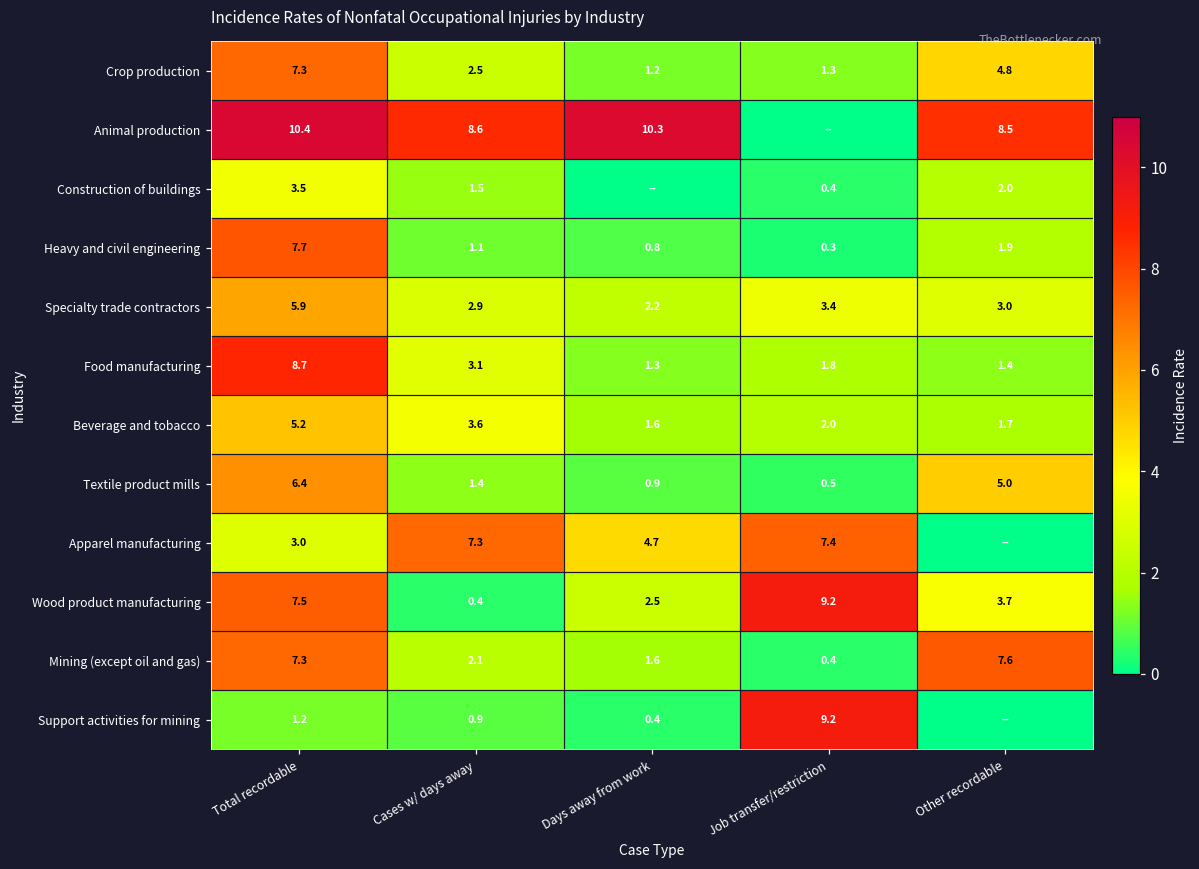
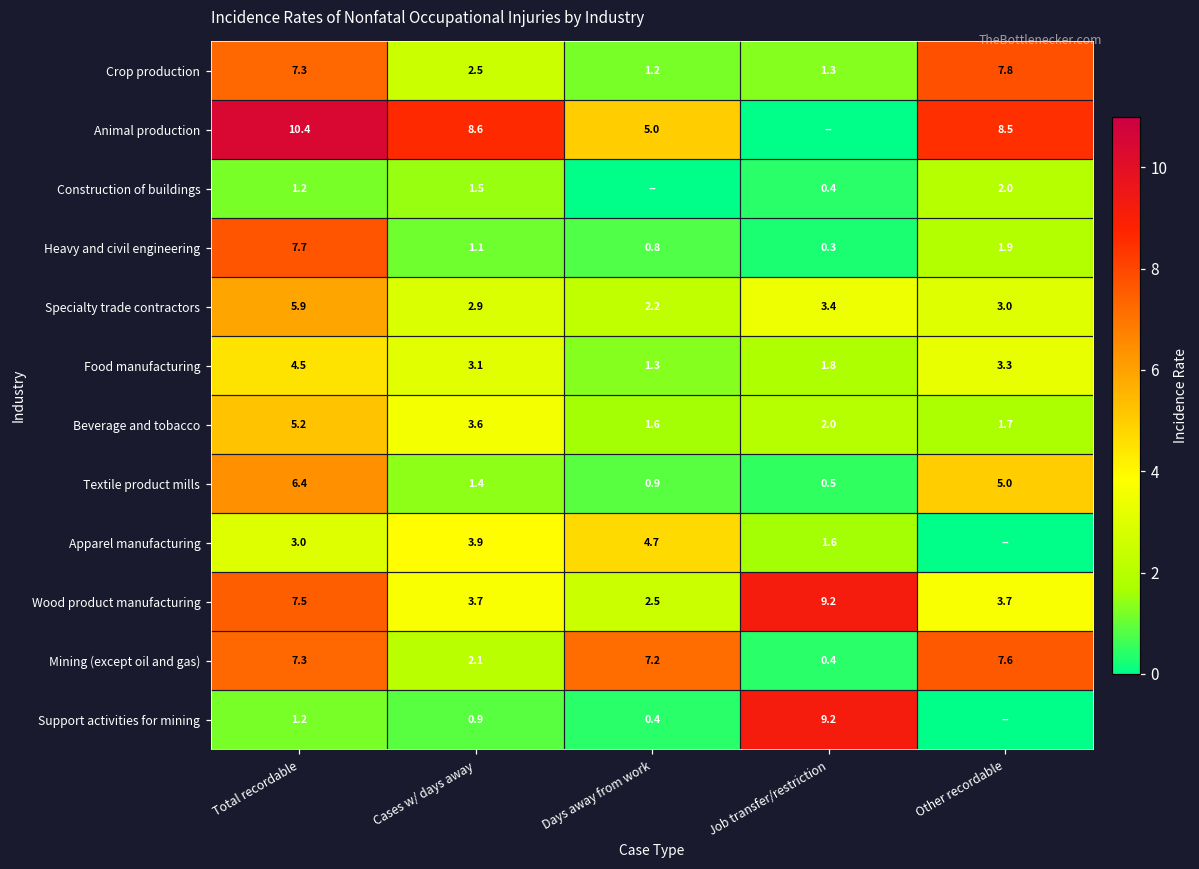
Crop production, Other recordable: 4.8 -> 7.8
Animal production, Days away from work: 10.3 -> 5.0
Construction of buildings, Total recordable: 3.5 -> 1.2
Food manufacturing, Total recordable: 8.7 -> 4.5
Food manufacturing, Other recordable: 1.4 -> 3.3
Apparel manufacturing, Cases w/ days away: 7.3 -> 3.9
Apparel manufacturing, Job transfer/restriction: 7.4 -> 1.6
Wood product manufacturing, Cases w/ days away: 0.4 -> 3.7
Mining (except oil and gas), Days away from work: 1.6 -> 7.2
